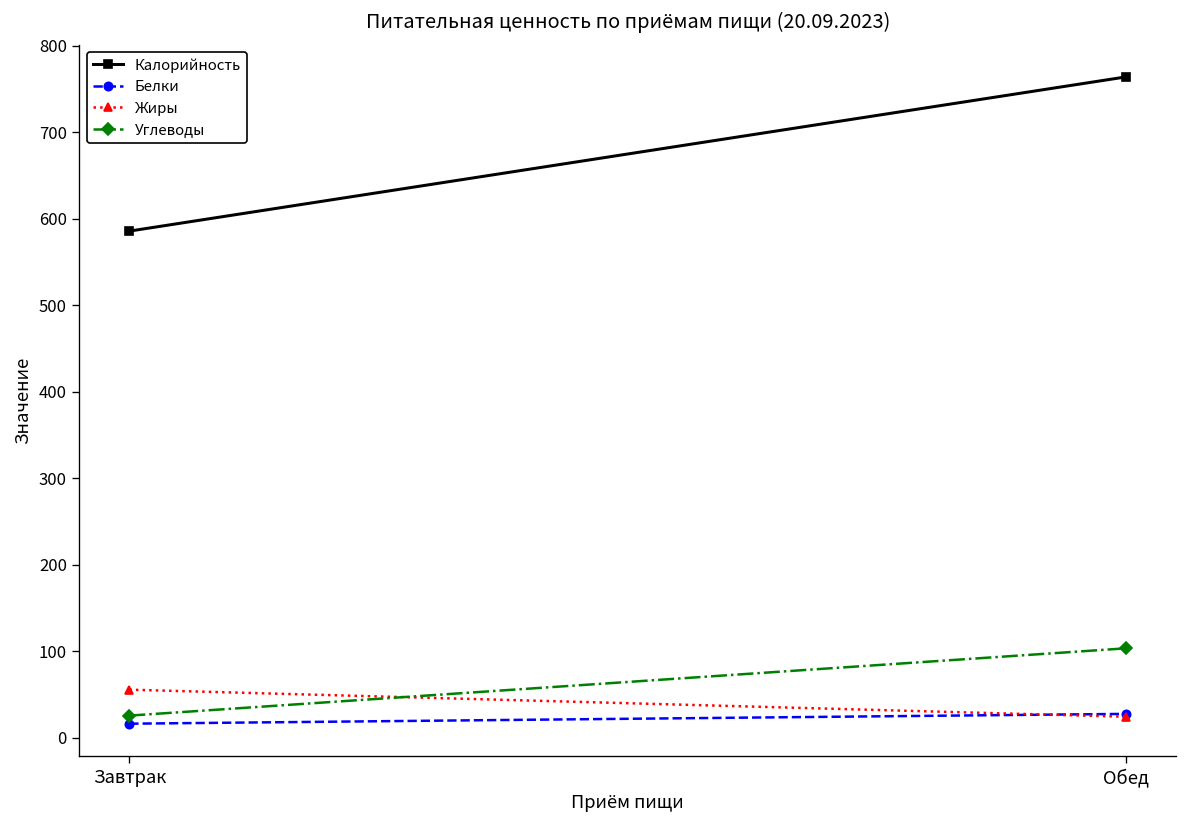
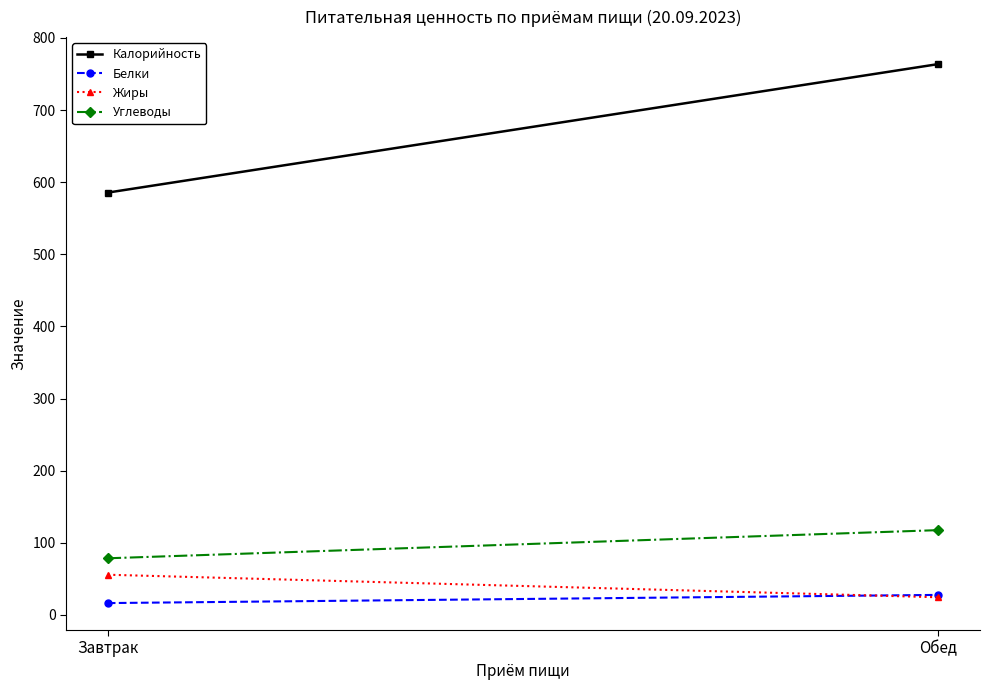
Углеводы, Завтрак: 30 -> 80
Углеводы, Обед: 100 -> 120
